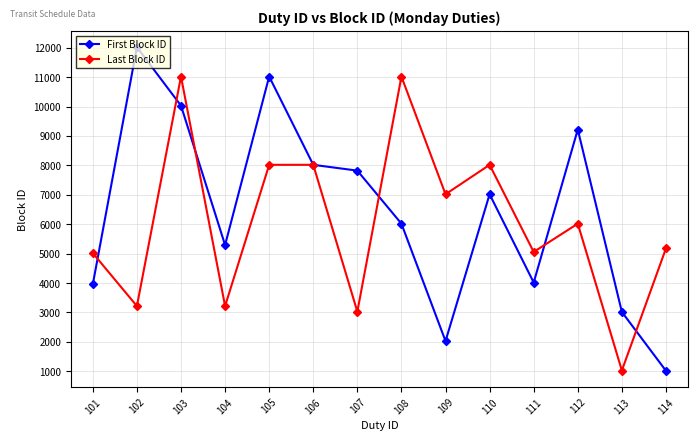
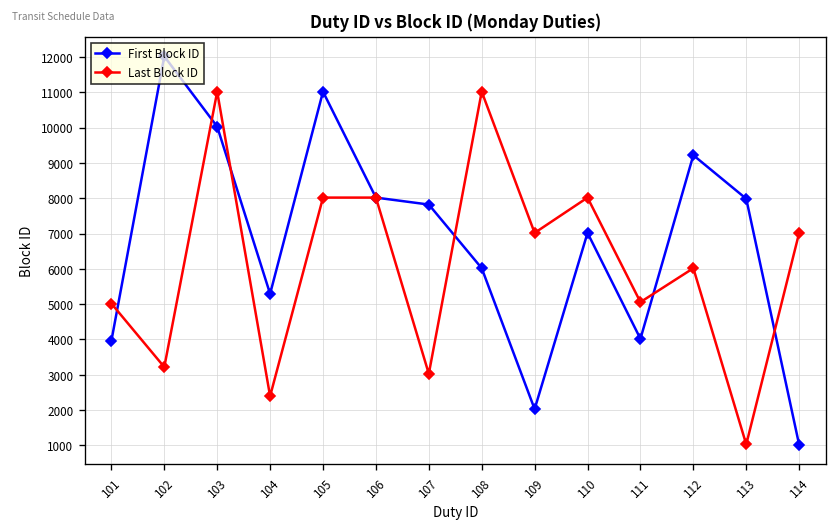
Last Block ID, 104: 3200 -> 2400
First Block ID, 113: 3000 -> 8000
Last Block ID, 114: 5200 -> 7000
